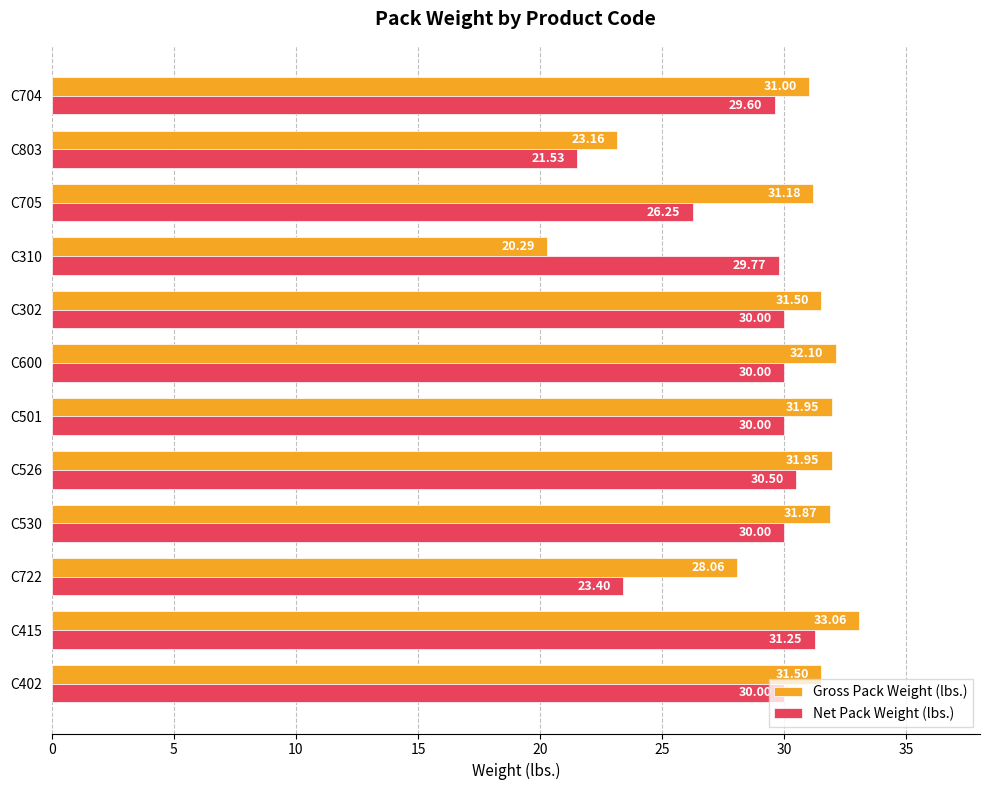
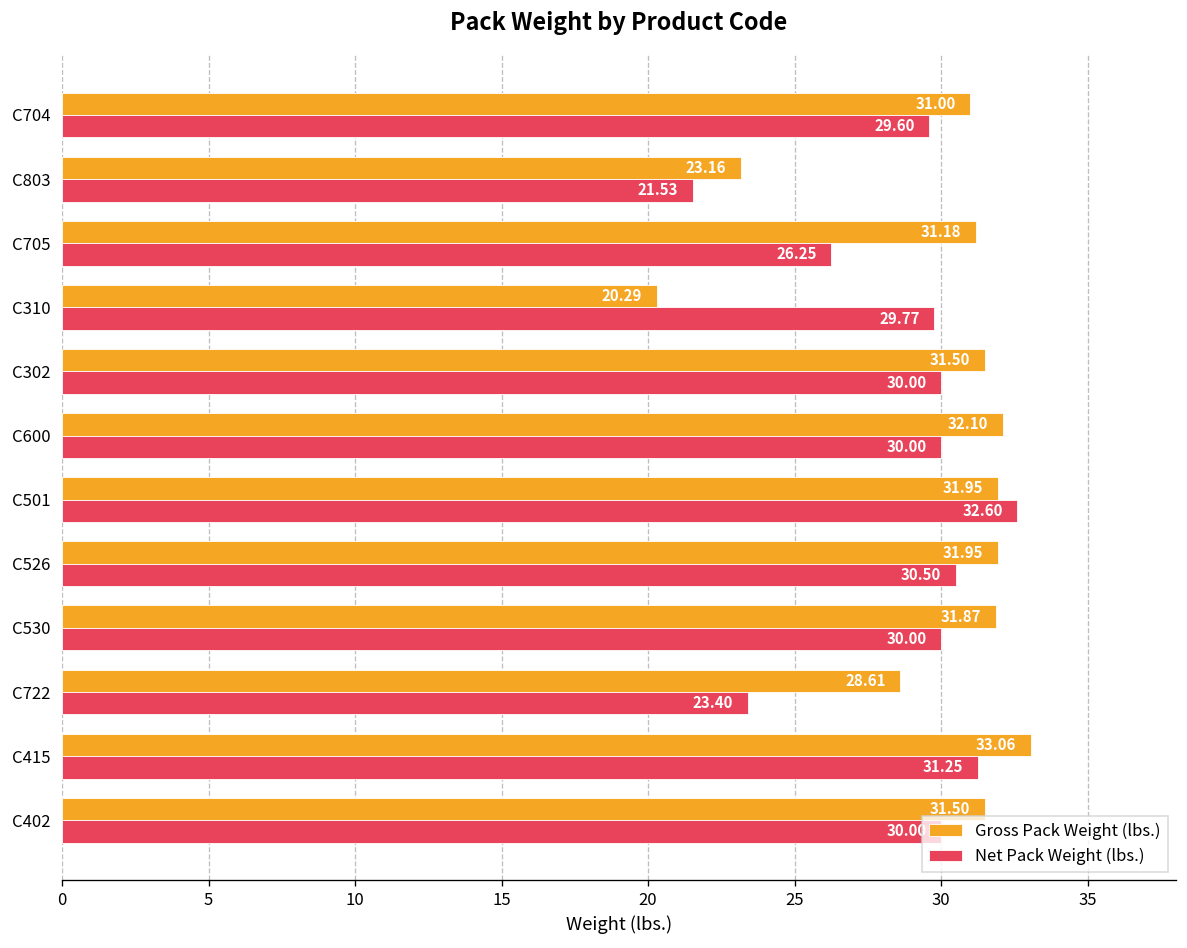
Net Pack Weight (lbs.), C501: 30.00 -> 32.60
Gross Pack Weight (lbs.), C722: 28.06 -> 28.61
